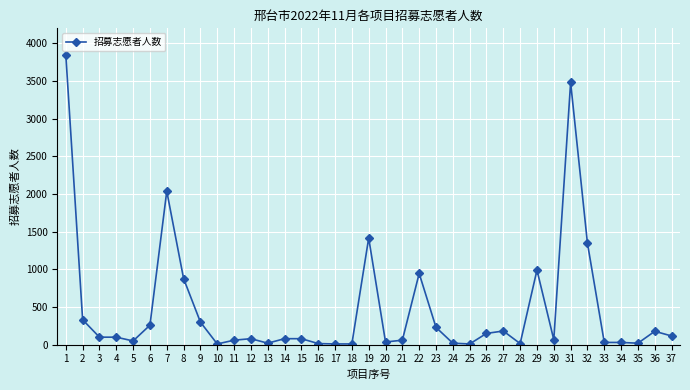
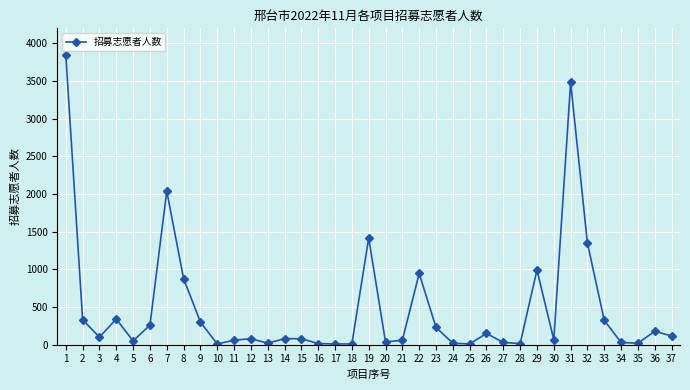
4: 100 -> 300
27: 200 -> 0
33: 0 -> 300
